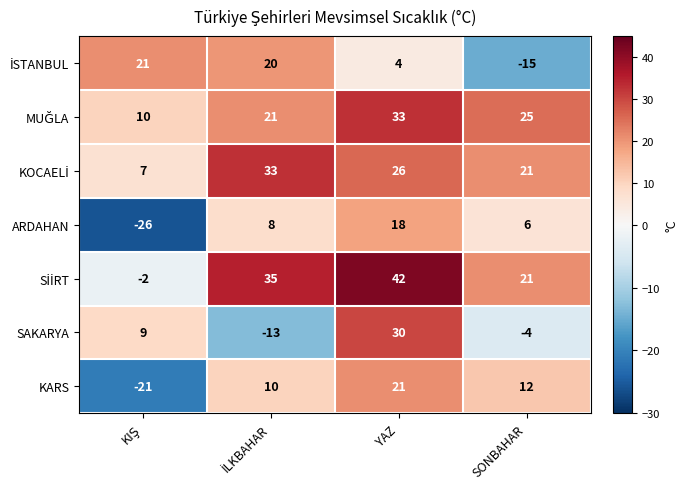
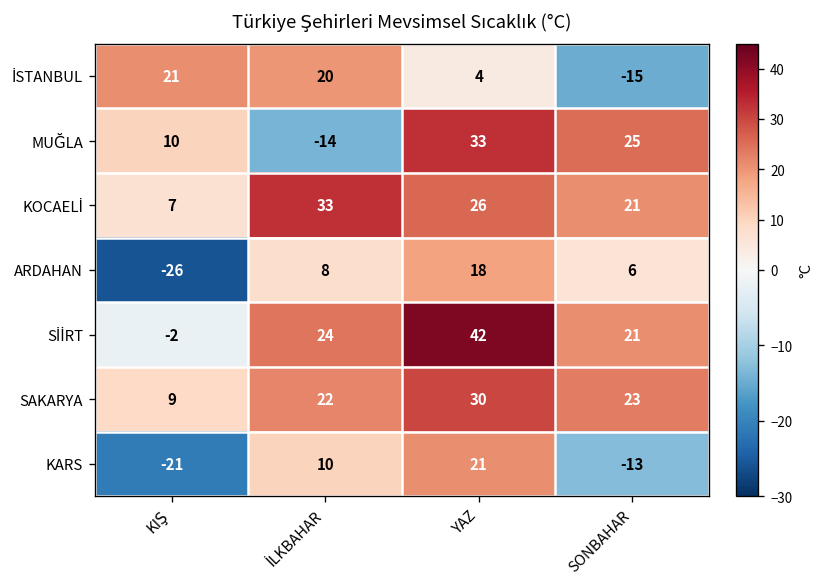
MUĞLA, İLKBAHAR: 21 -> -14
SİİRT, İLKBAHAR: 35 -> 24
SAKARYA, İLKBAHAR: -13 -> 22
SAKARYA, SONBAHAR: -4 -> 23
KARS, SONBAHAR: 12 -> -13
